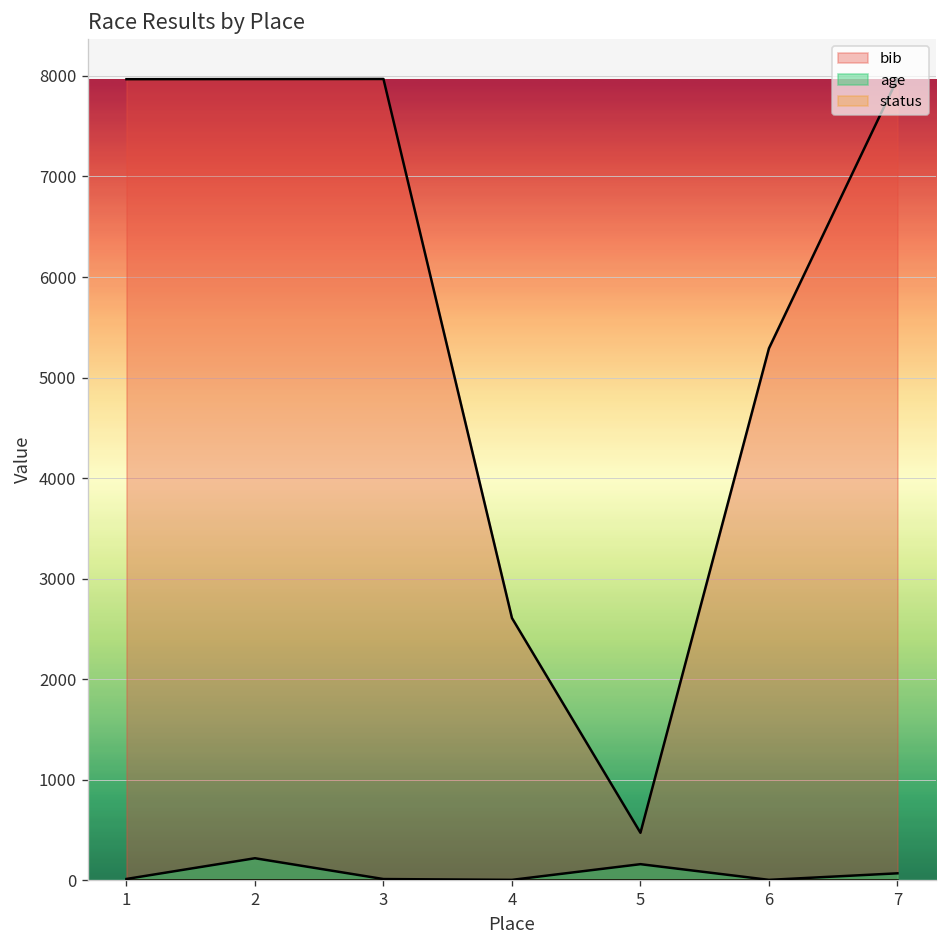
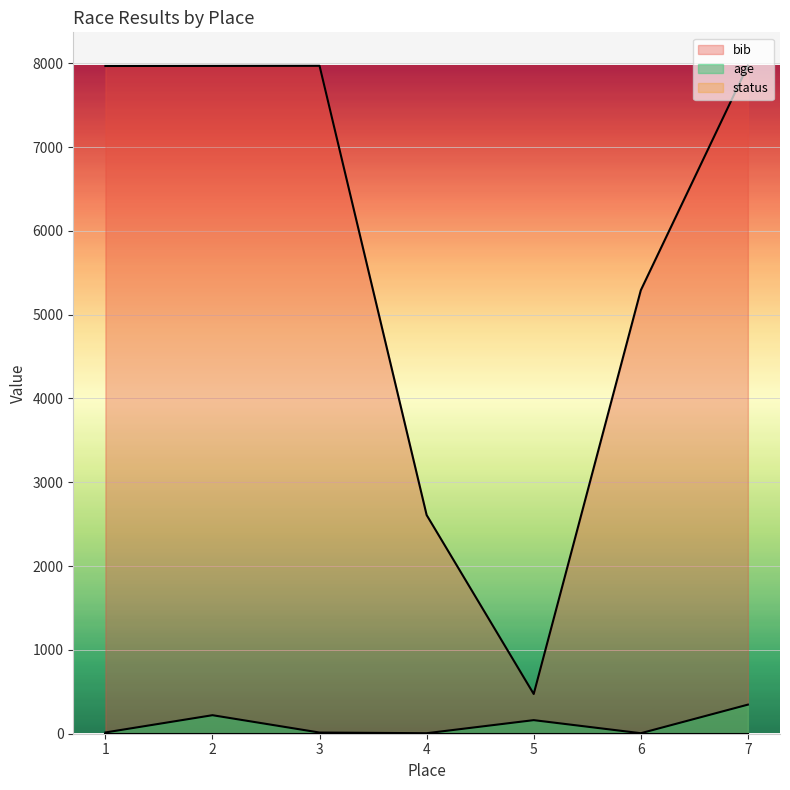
age, 7: 100 -> 300
